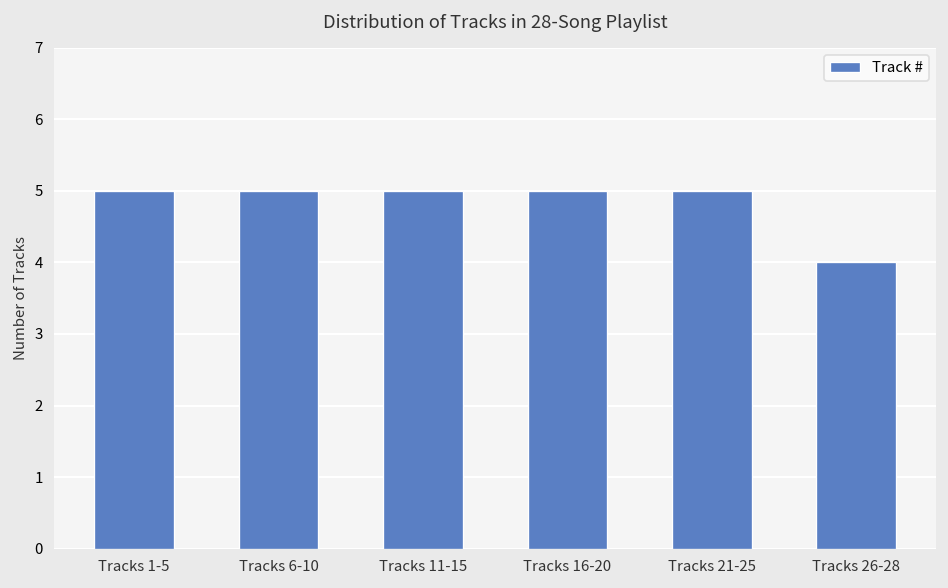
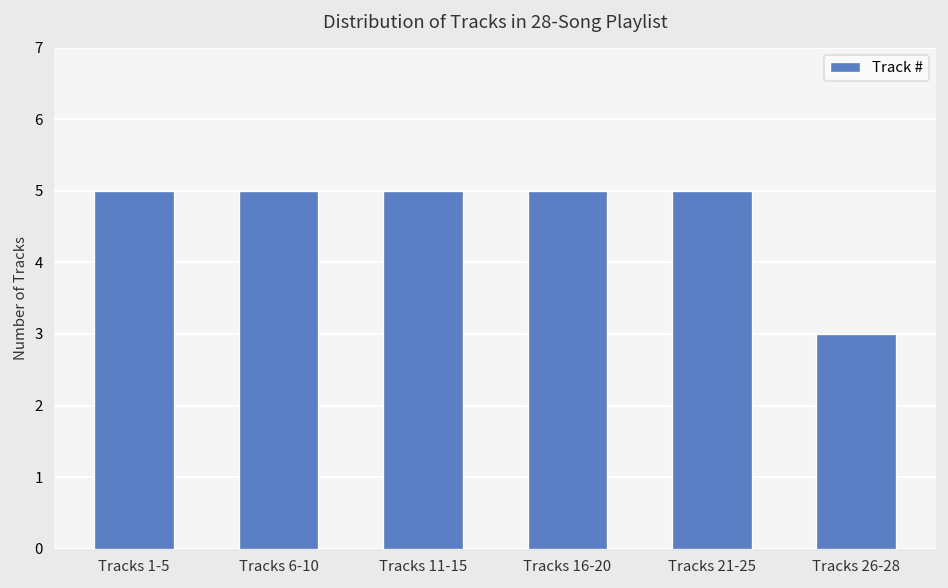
Tracks 26-28: 4 -> 3
